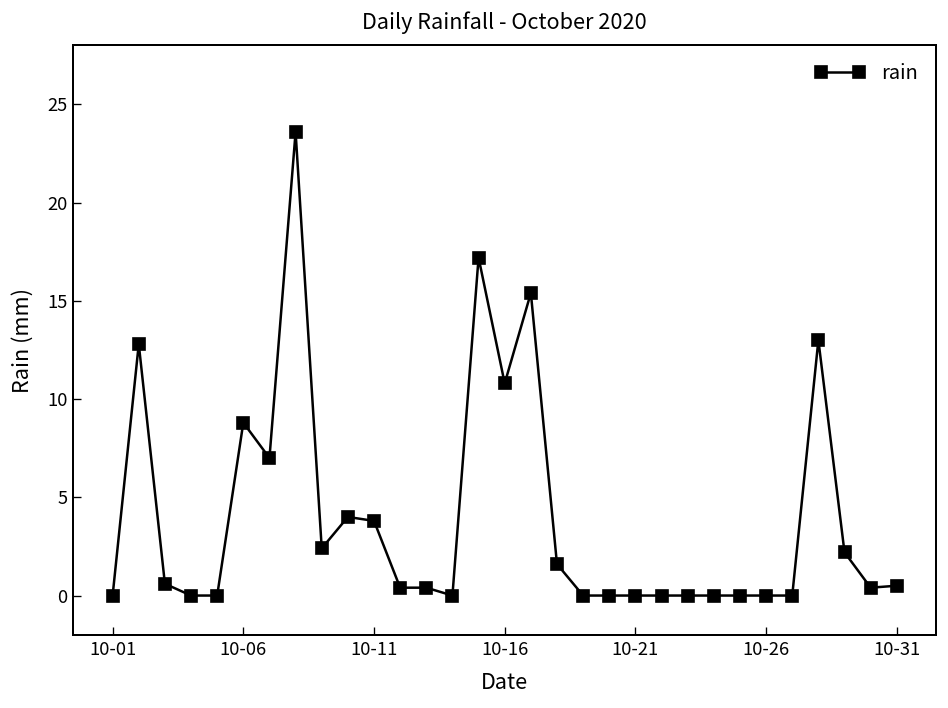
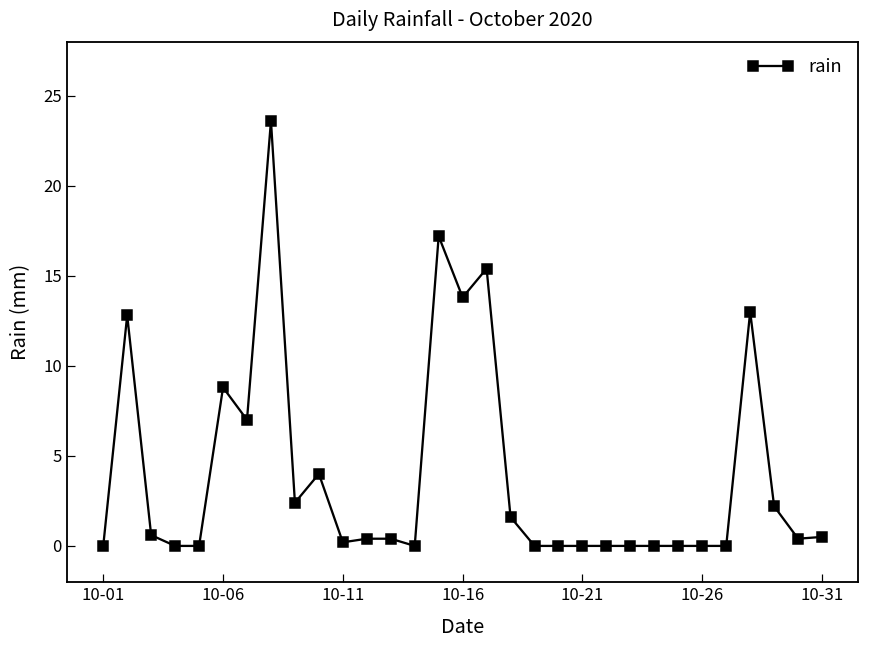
10-11: 3.8 -> 0.2
10-16: 10.8 -> 13.8
